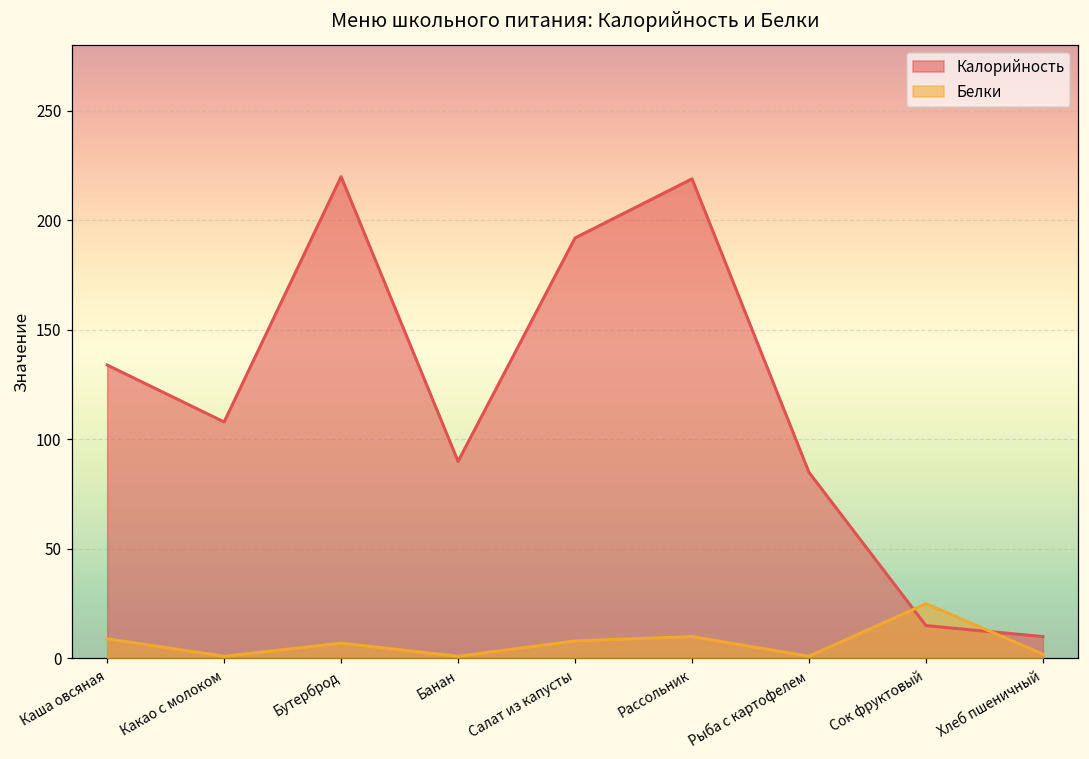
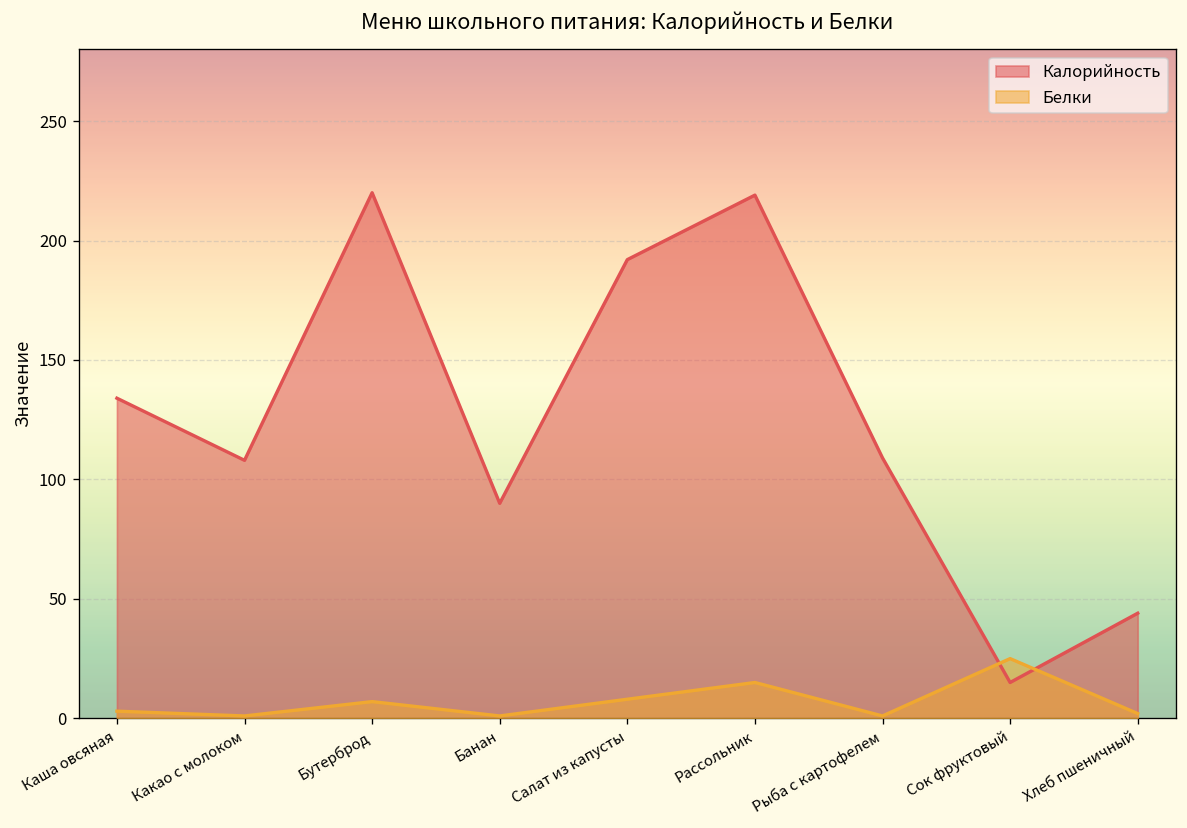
Белки, Каша овсяная: 9 -> 3
Белки, Рассольник: 10 -> 15
Калорийность, Рыба с картофелем: 85 -> 109
Калорийность, Хлеб пшеничный: 10 -> 44
